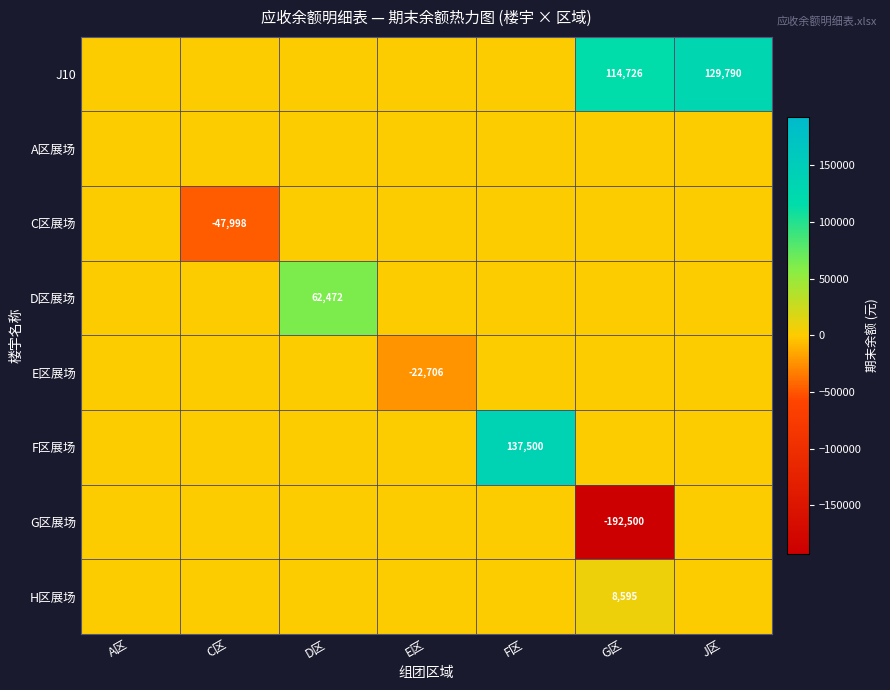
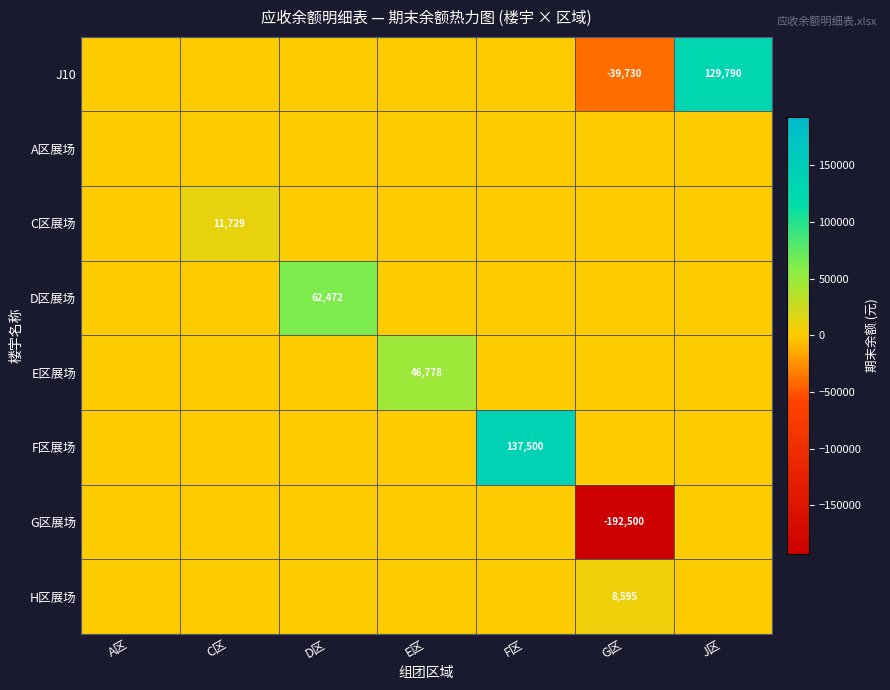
J10, G区: 114,726 -> -39,730
C区展场, C区: -47,998 -> 11,729
E区展场, E区: -22,706 -> 46,778
